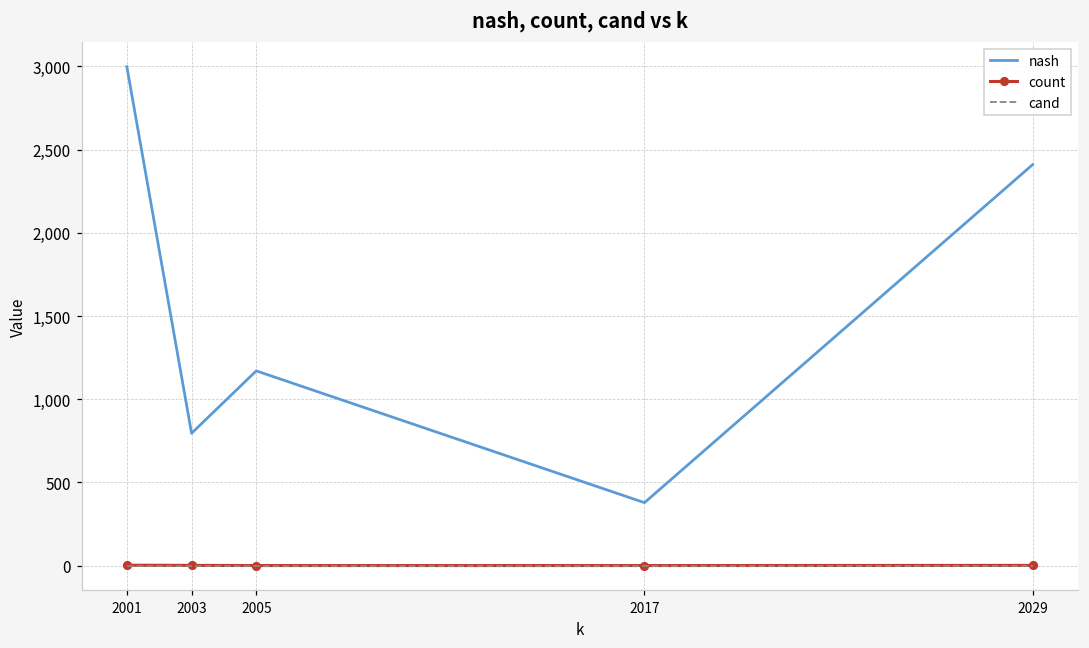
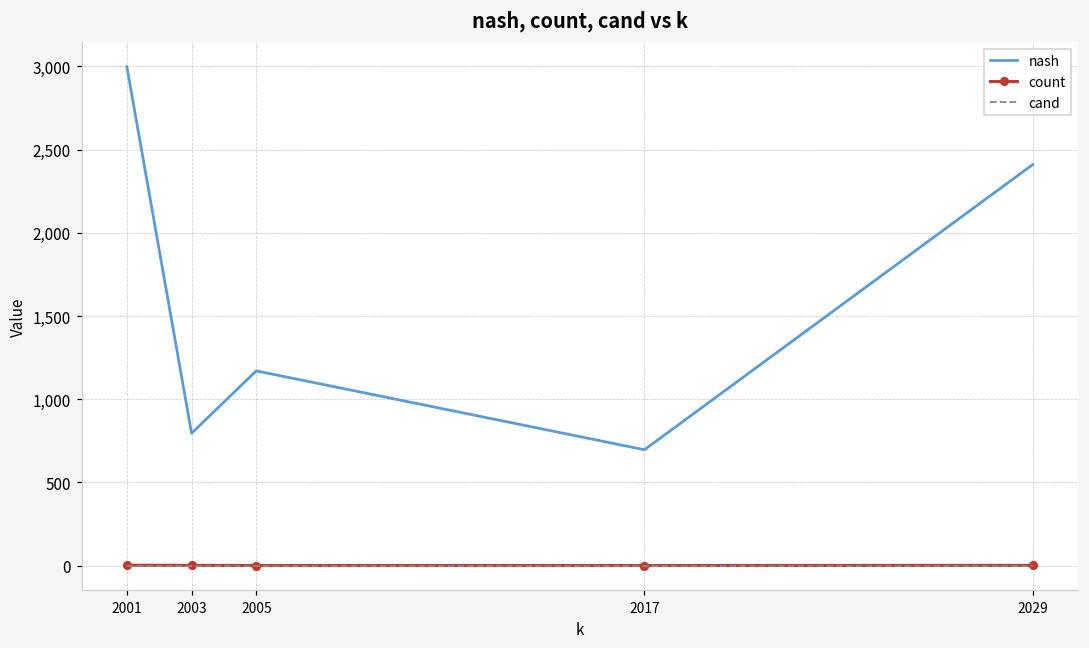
nash, 2017: 380 -> 700
